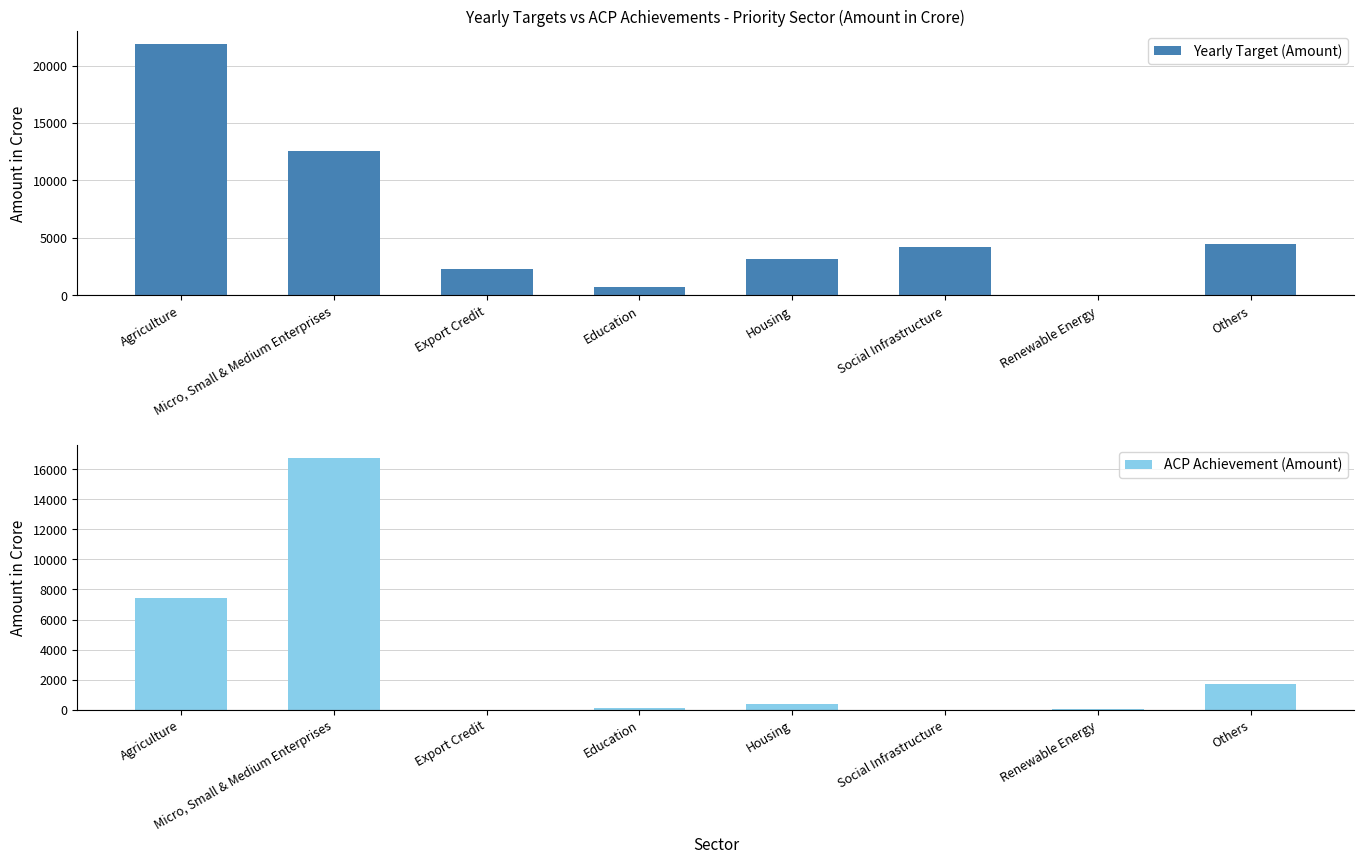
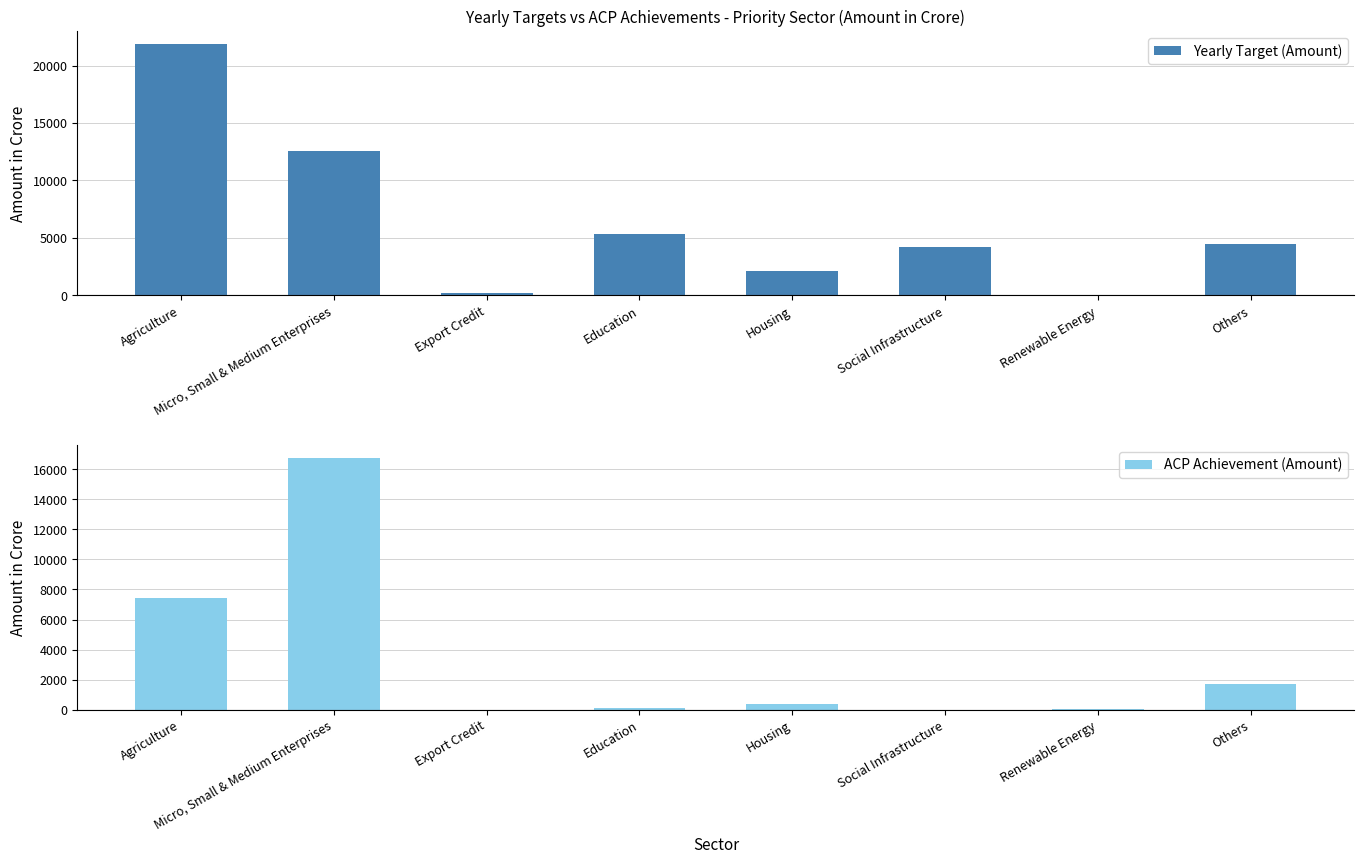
Yearly Targets vs ACP Achievements - Priority Sector (Amount in Crore), Export Credit: 2300 -> 200
Yearly Targets vs ACP Achievements - Priority Sector (Amount in Crore), Education: 800 -> 5300
Yearly Targets vs ACP Achievements - Priority Sector (Amount in Crore), Housing: 3100 -> 2100
